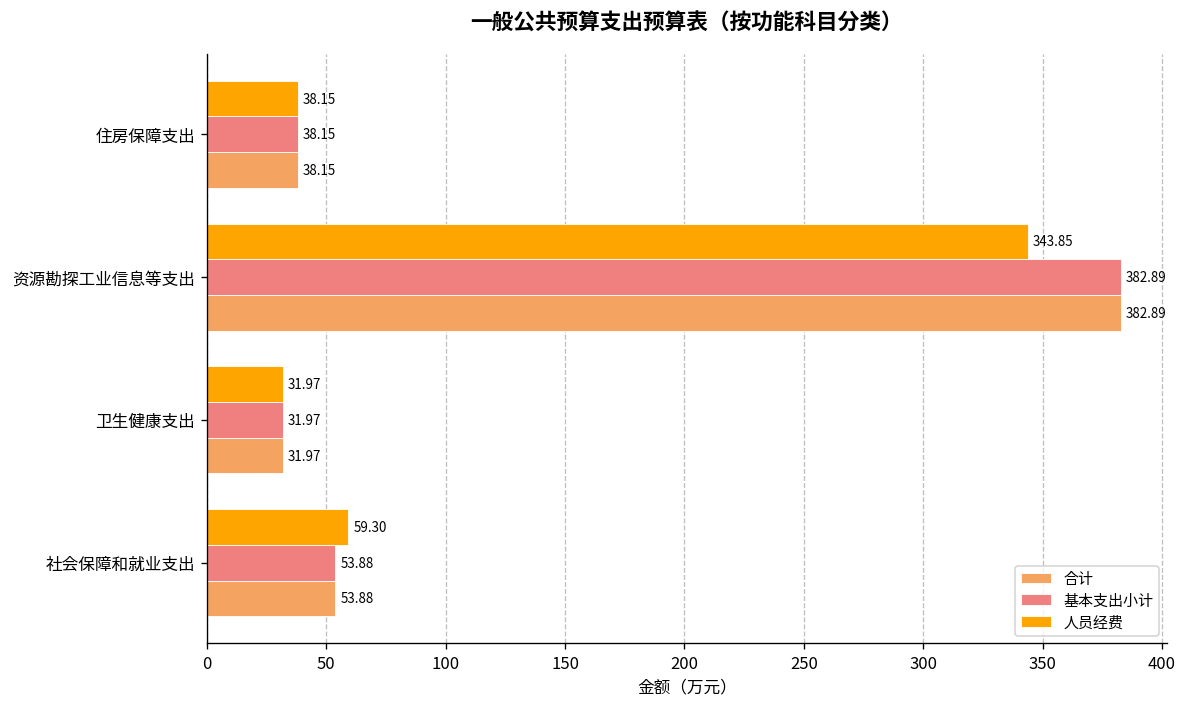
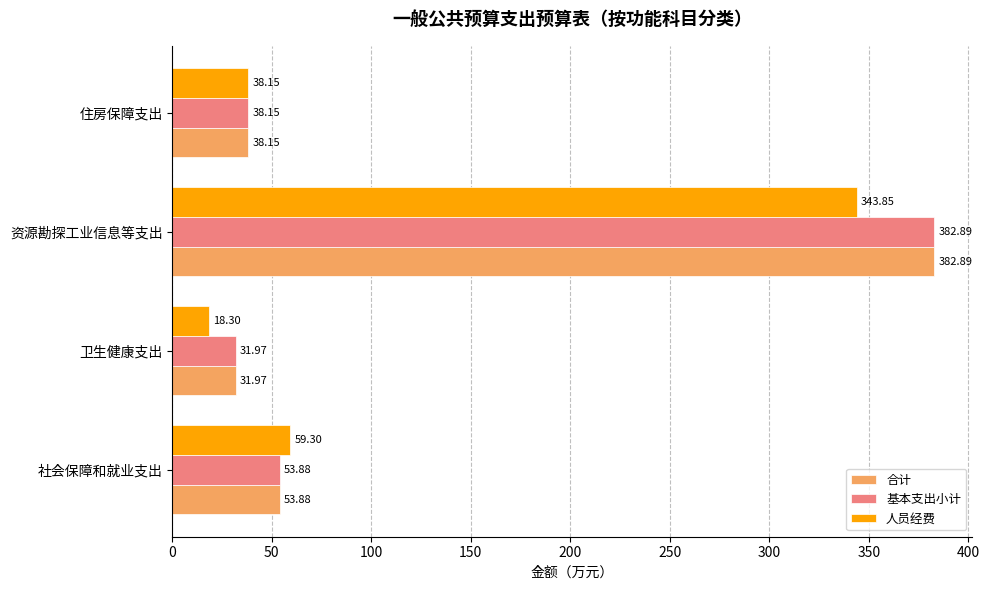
人员经费, 卫生健康支出: 31.97 -> 18.30
